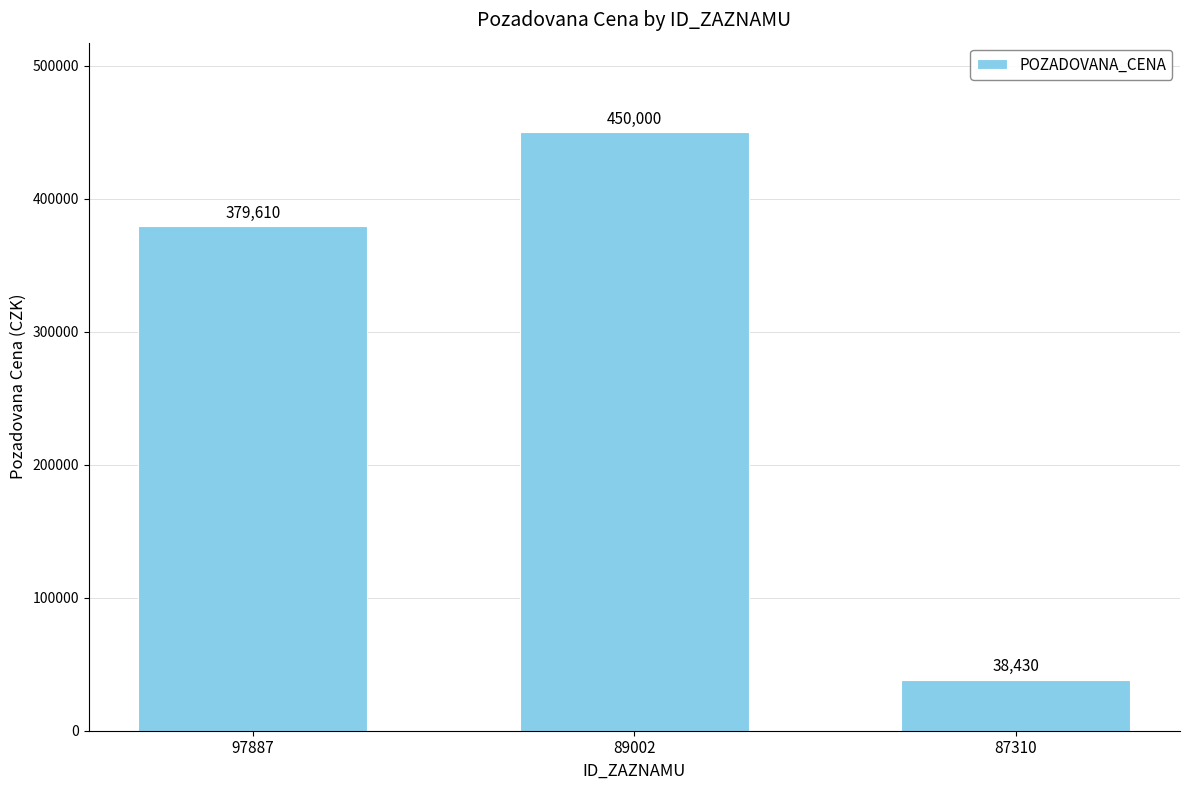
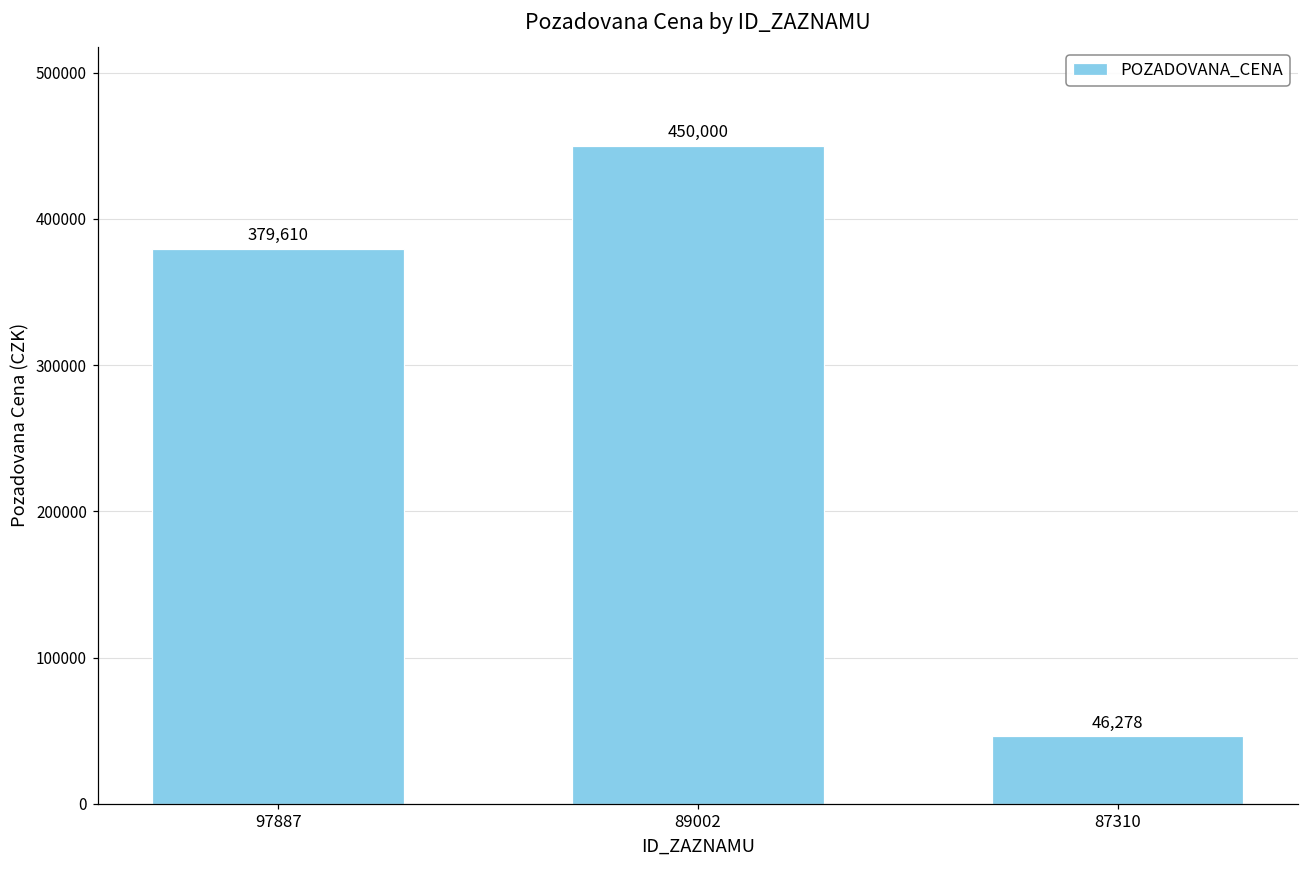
87310: 38,430 -> 46,278
